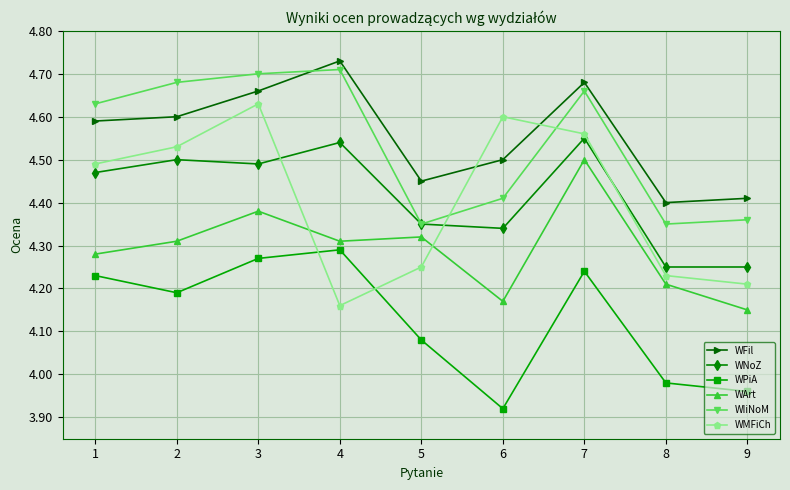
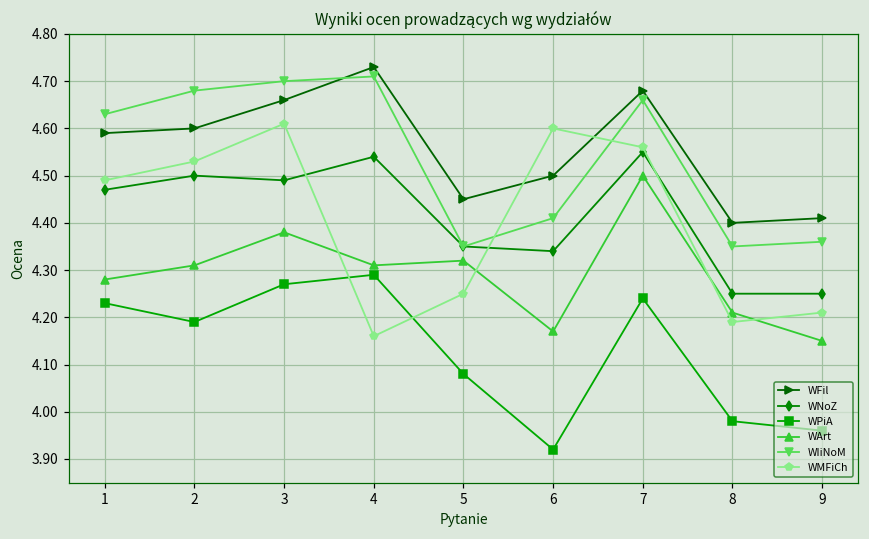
WMFiCh, 3: 4.63 -> 4.61
WMFiCh, 8: 4.23 -> 4.19
